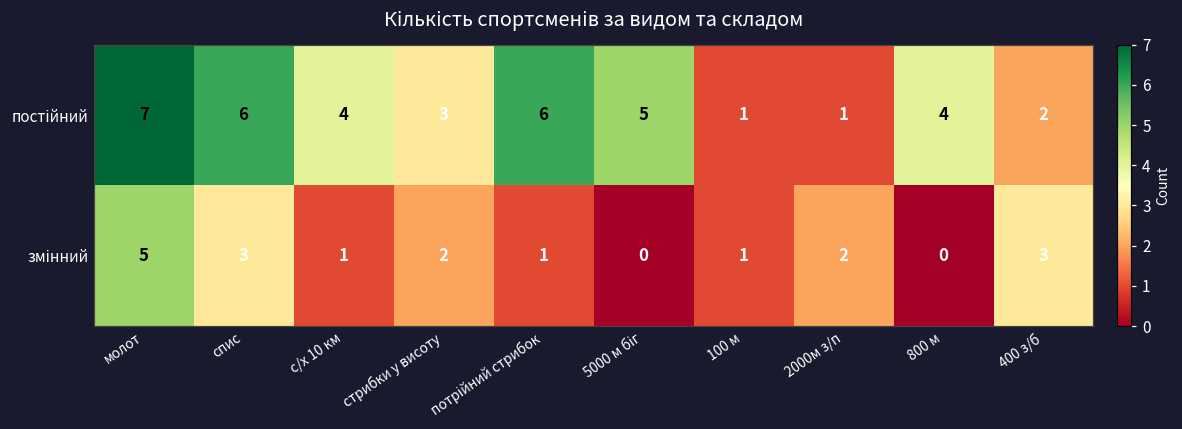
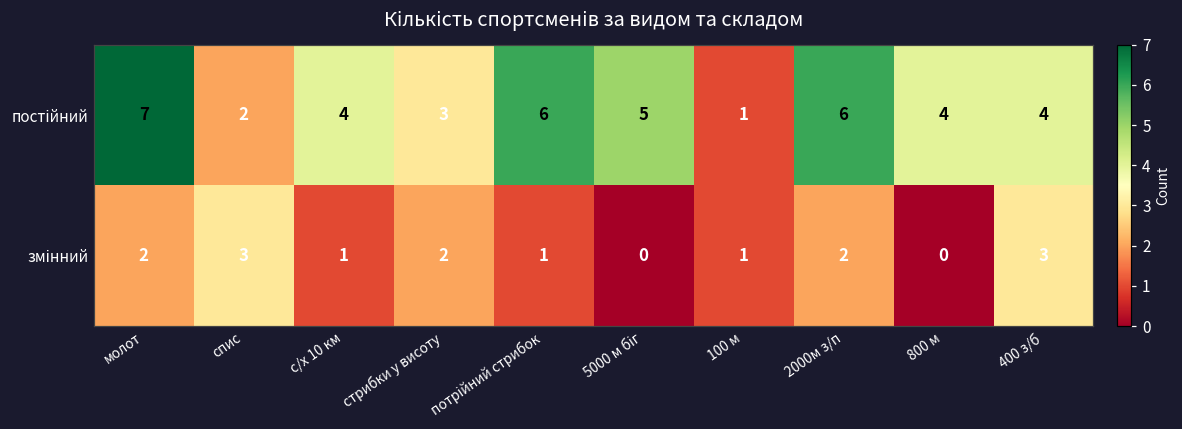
постійний, спис: 6 -> 2
постійний, 2000м з/п: 1 -> 6
постійний, 400 з/б: 2 -> 4
змінний, молот: 5 -> 2
